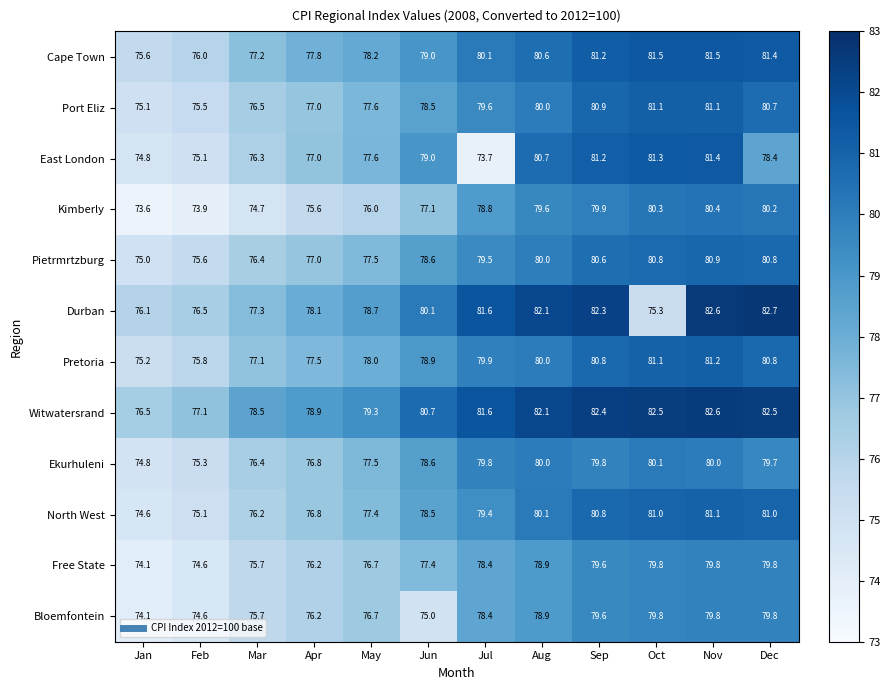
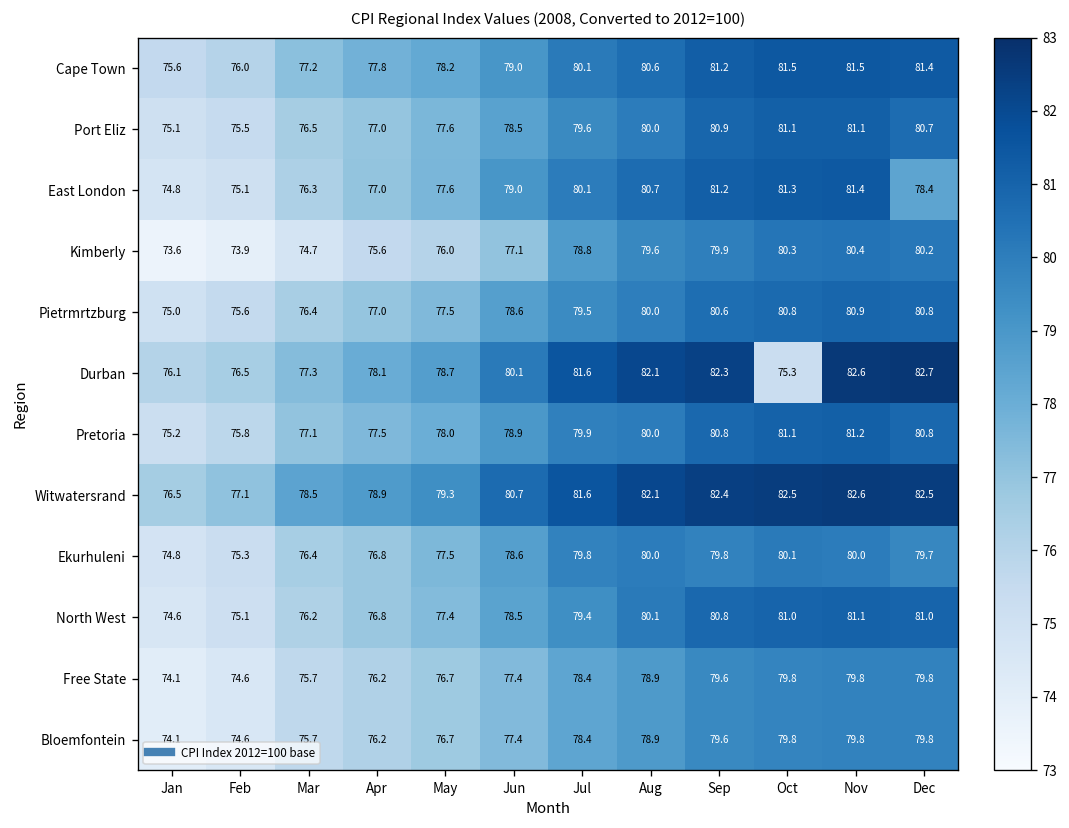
East London, Jul: 73.7 -> 80.1
Bloemfontein, Jun: 75.0 -> 77.4
